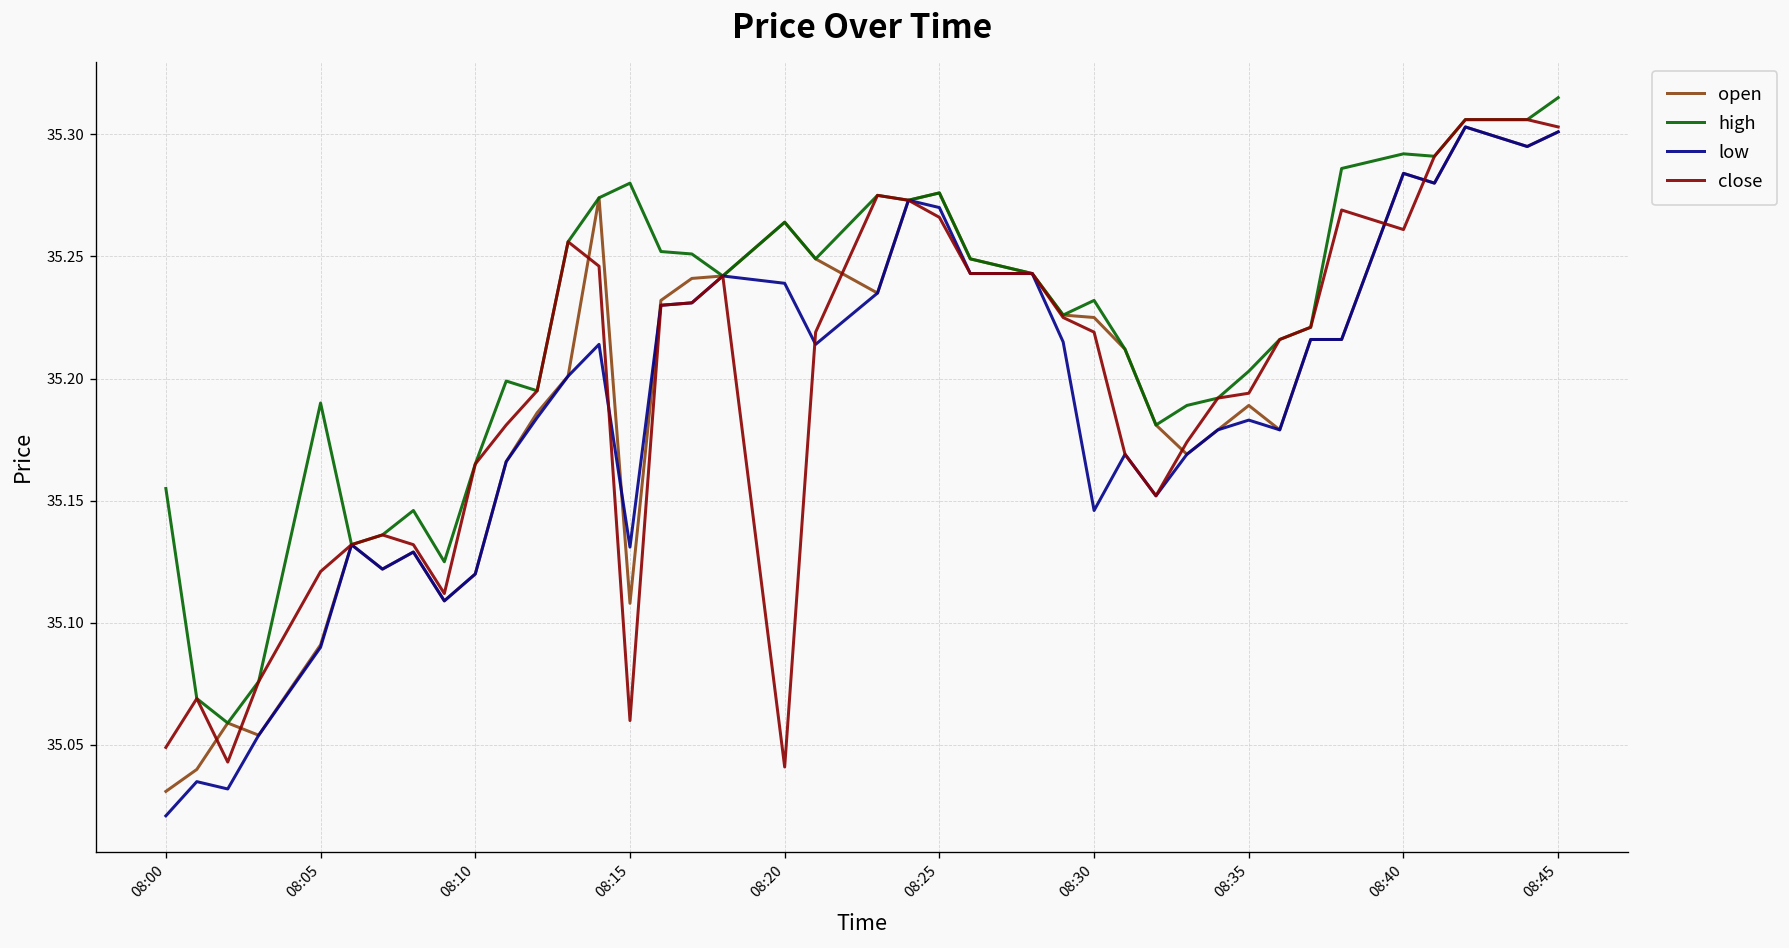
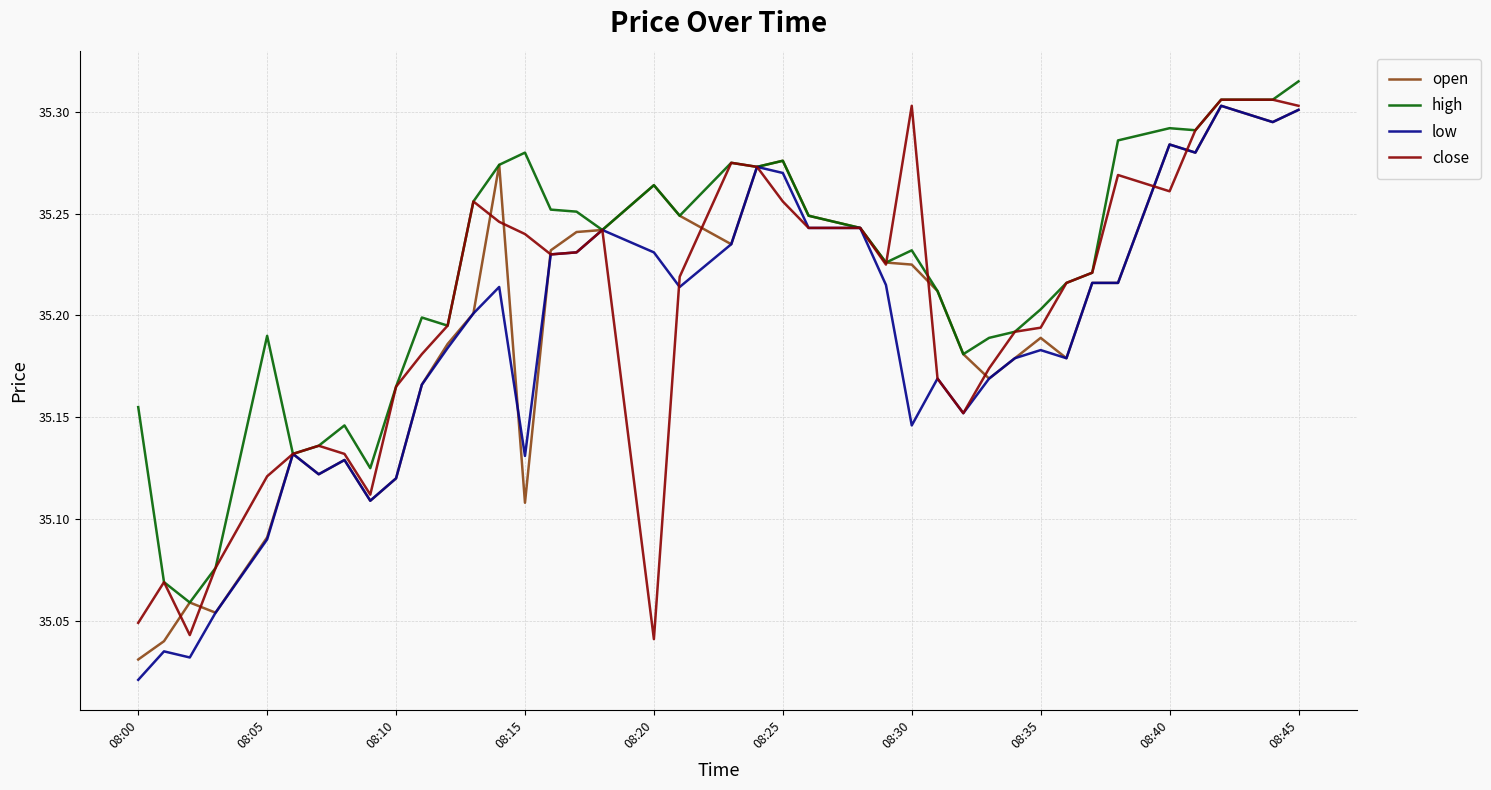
close, 08:15: 35.06 -> 35.24
low, 08:20: 35.239 -> 35.231
close, 08:25: 35.266 -> 35.256
close, 08:30: 35.219 -> 35.303
